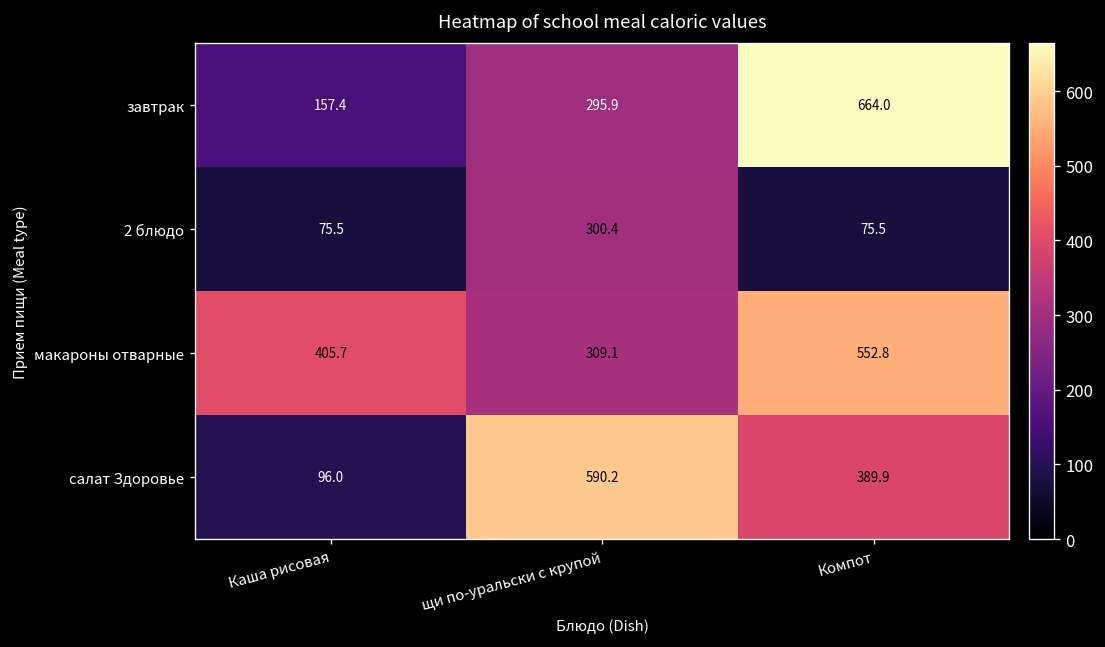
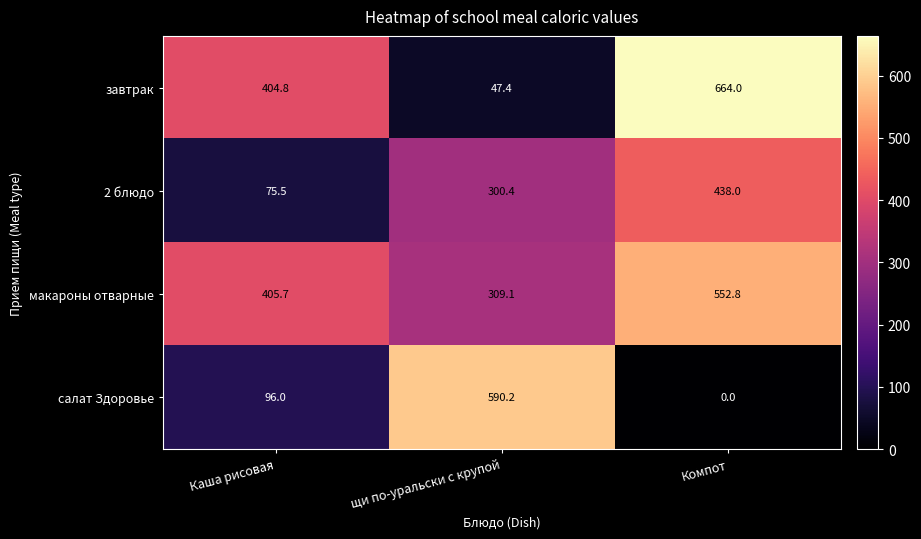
завтрак, Каша рисовая: 157.4 -> 404.8
завтрак, щи по-уральски с крупой: 295.9 -> 47.4
2 блюдо, Компот: 75.5 -> 438.0
салат Здоровье, Компот: 389.9 -> 0.0
